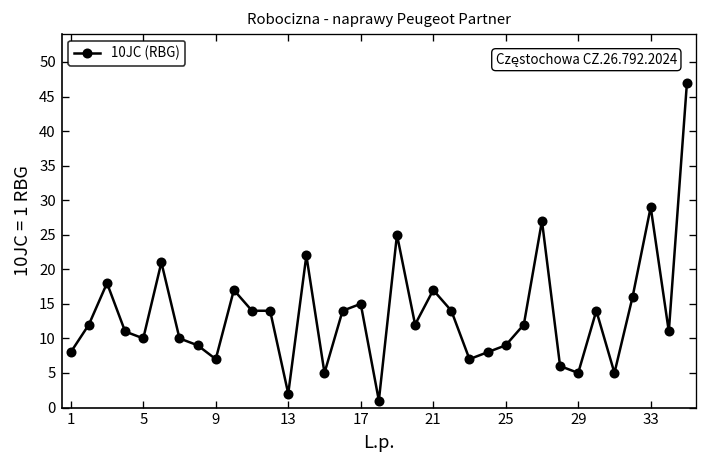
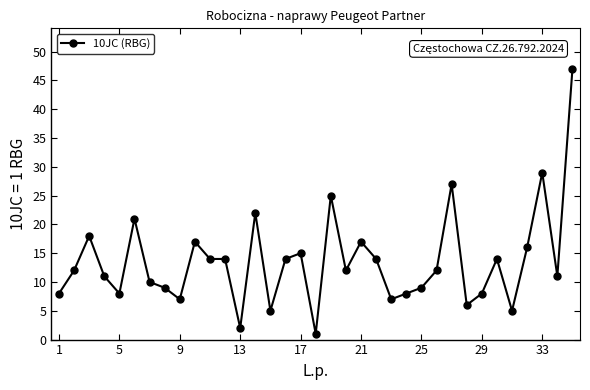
5: 10 -> 8
29: 5 -> 8
